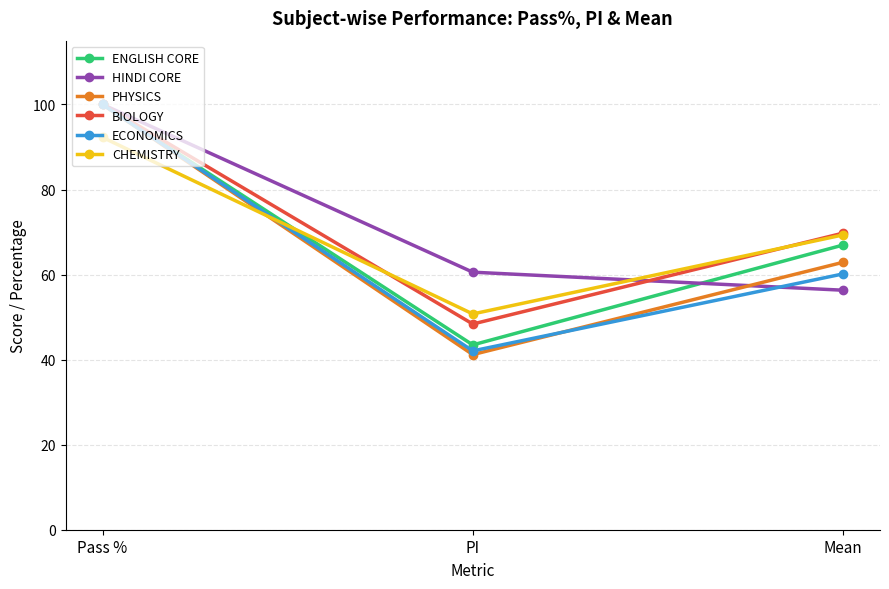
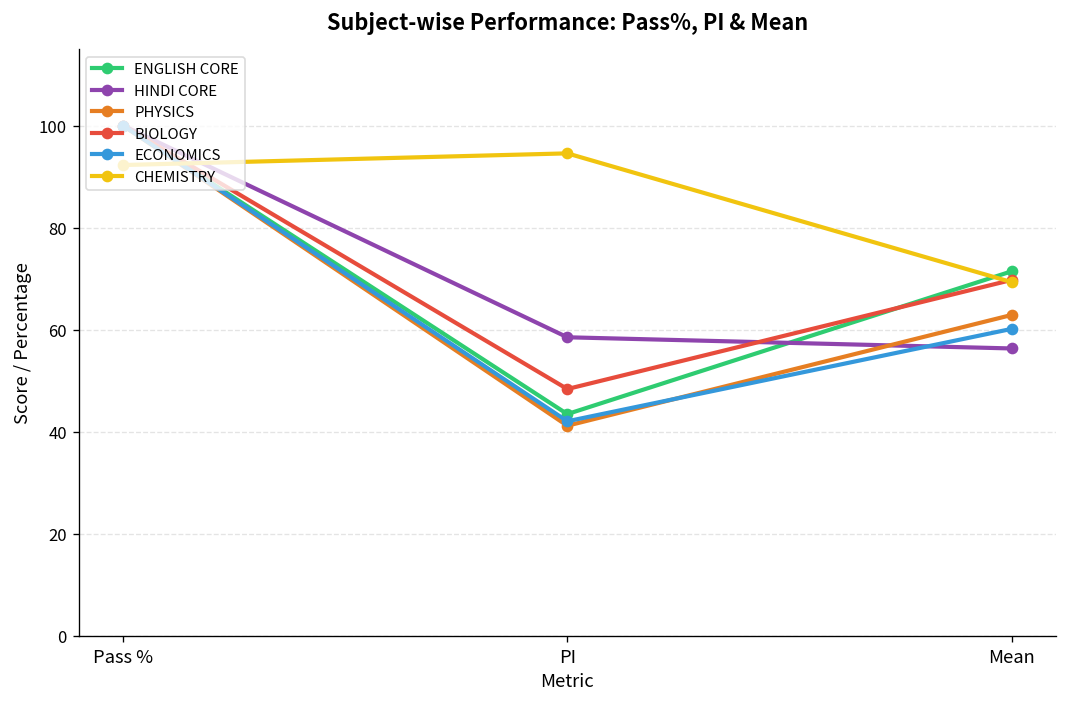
HINDI CORE, PI: 61 -> 59
CHEMISTRY, PI: 51 -> 95
ENGLISH CORE, Mean: 67 -> 71
